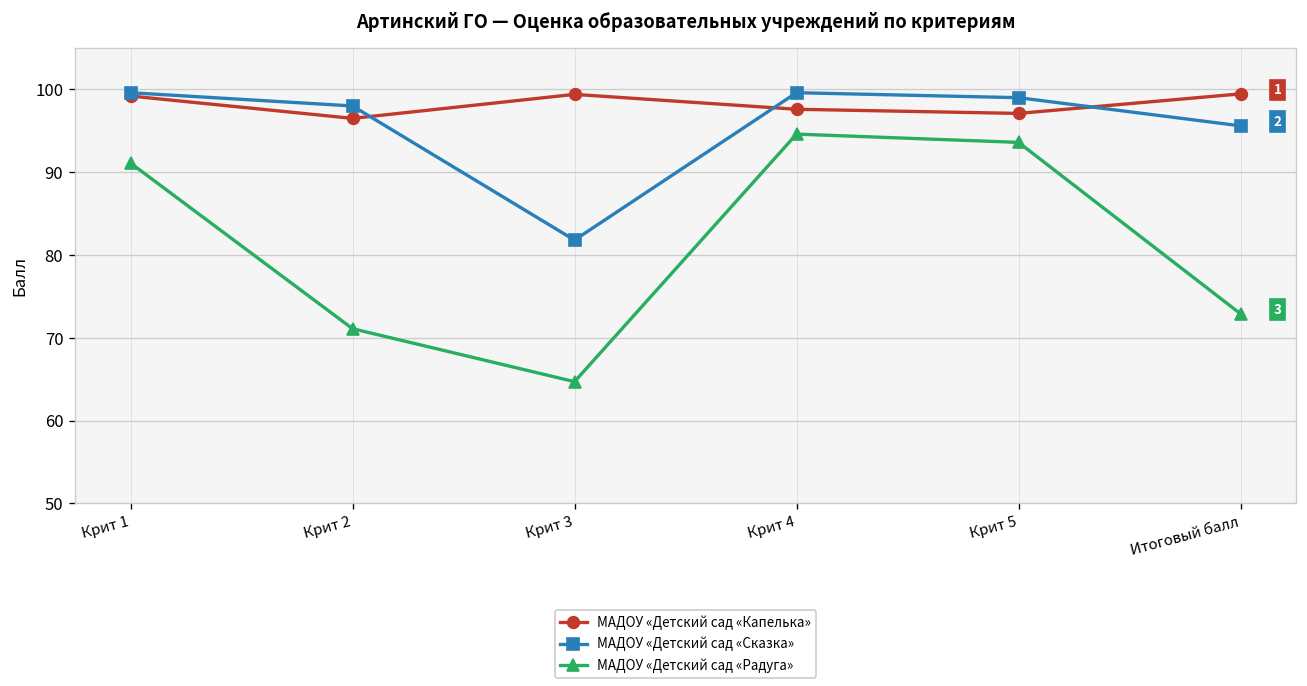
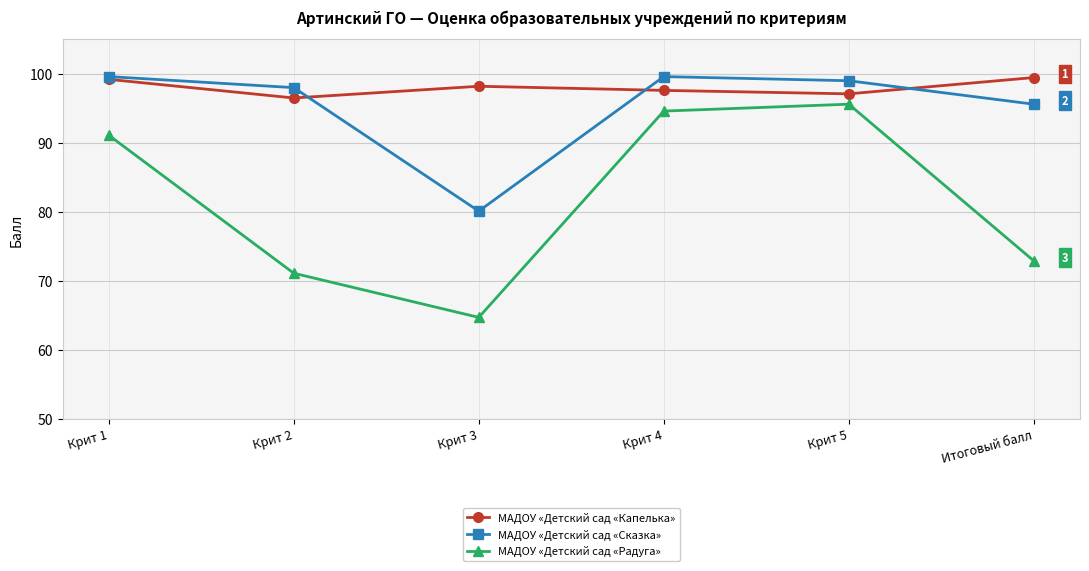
МАДОУ «Детский сад «Капелька», Крит 3: 99 -> 98
МАДОУ «Детский сад «Сказка», Крит 3: 82 -> 80
МАДОУ «Детский сад «Радуга», Крит 5: 94 -> 96
